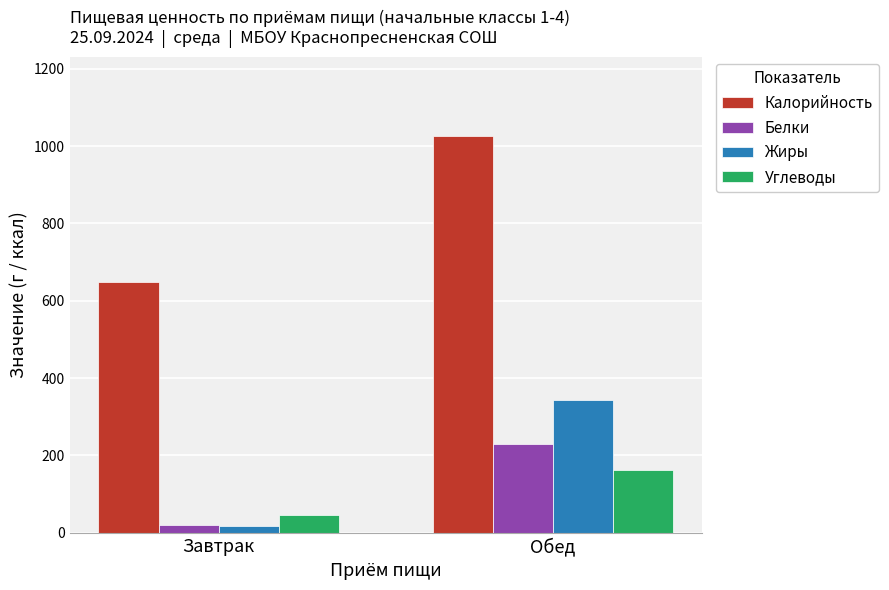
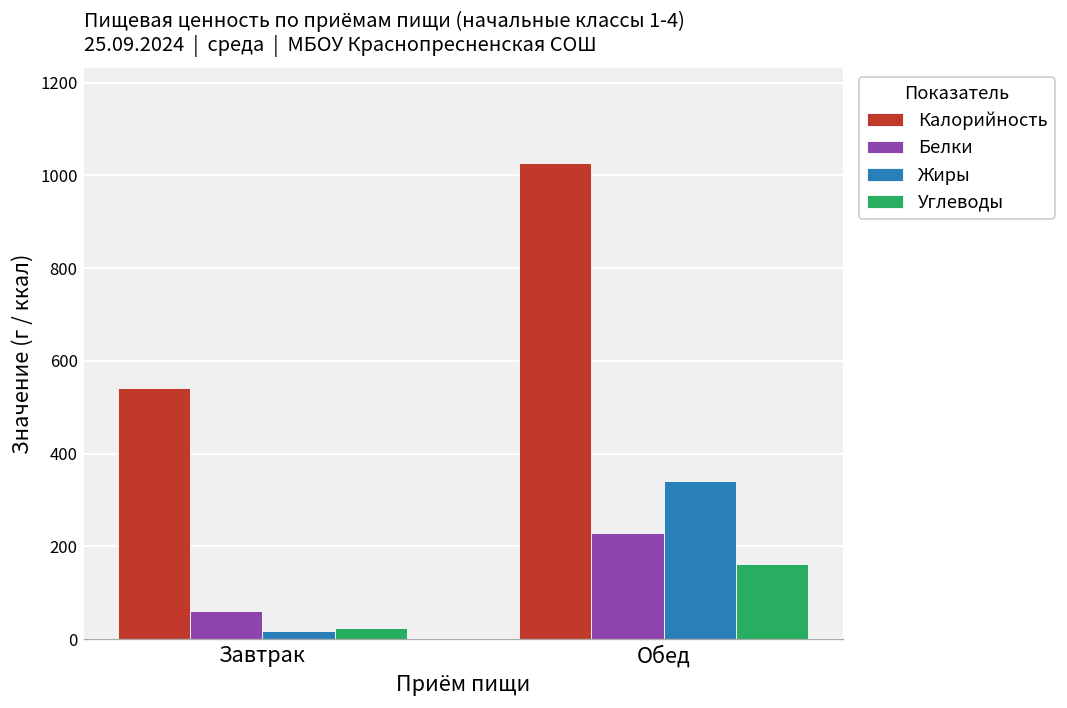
Калорийность, Завтрак: 650 -> 540
Белки, Завтрак: 20 -> 60
Углеводы, Завтрак: 50 -> 20
